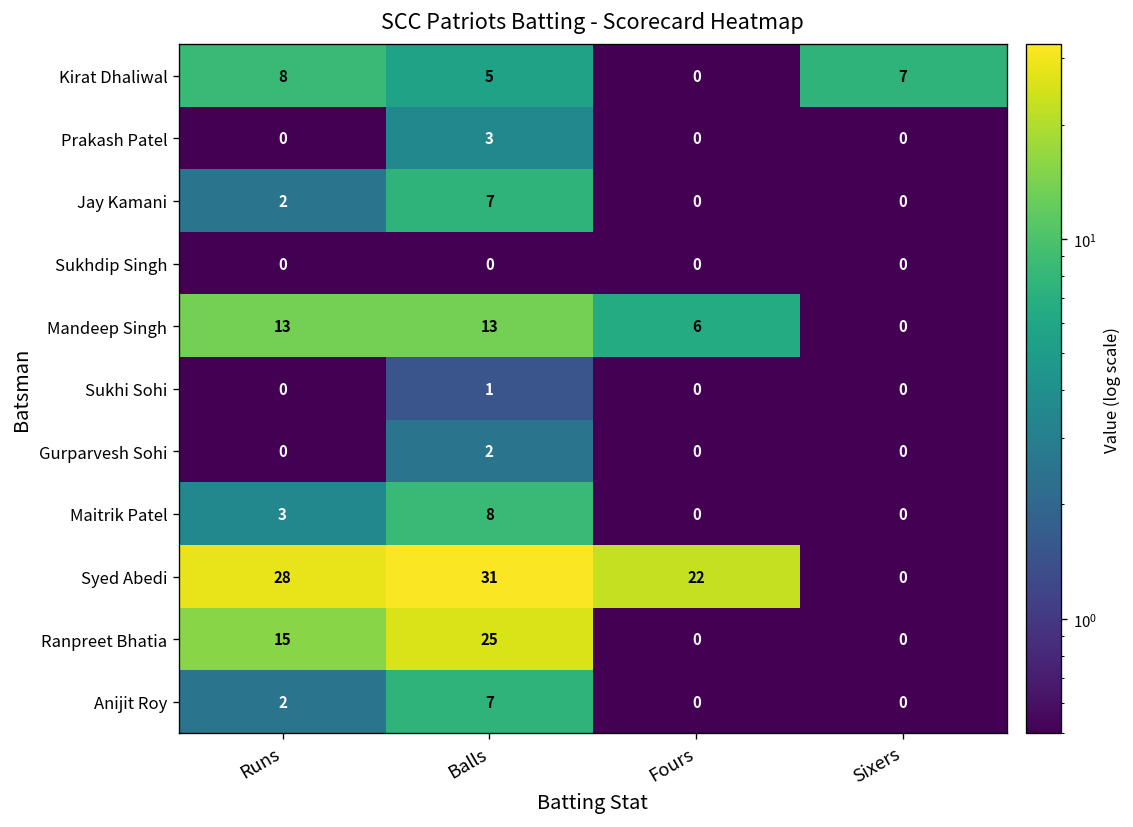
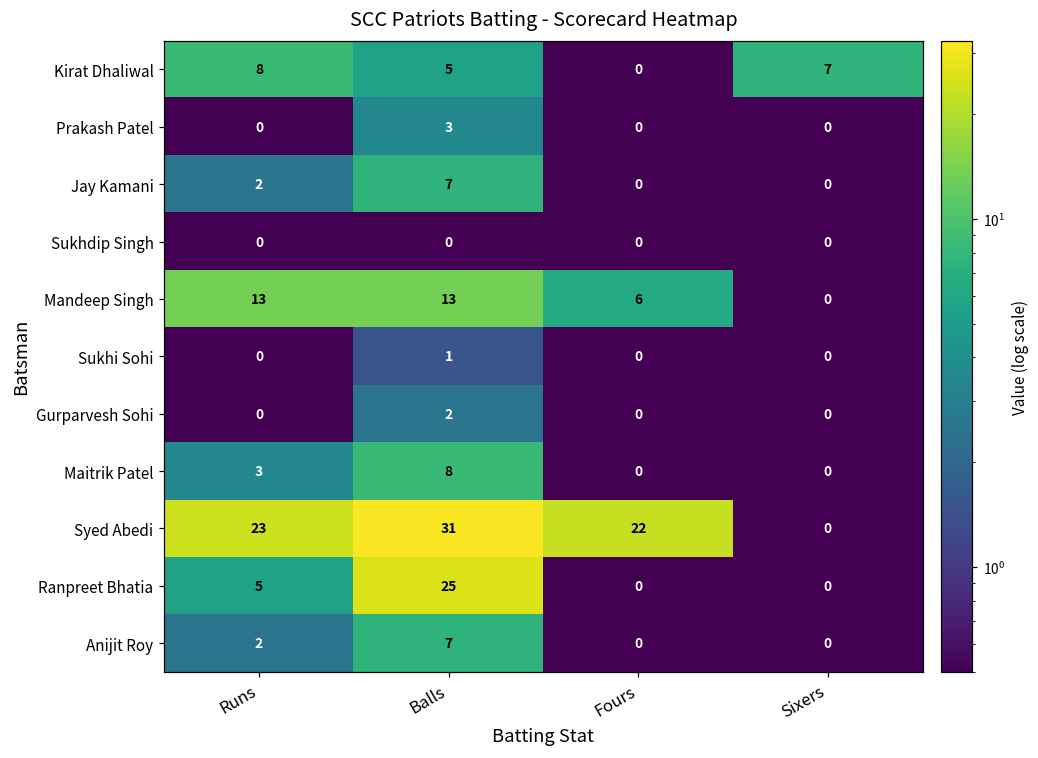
Syed Abedi, Runs: 28 -> 23
Ranpreet Bhatia, Runs: 15 -> 5
